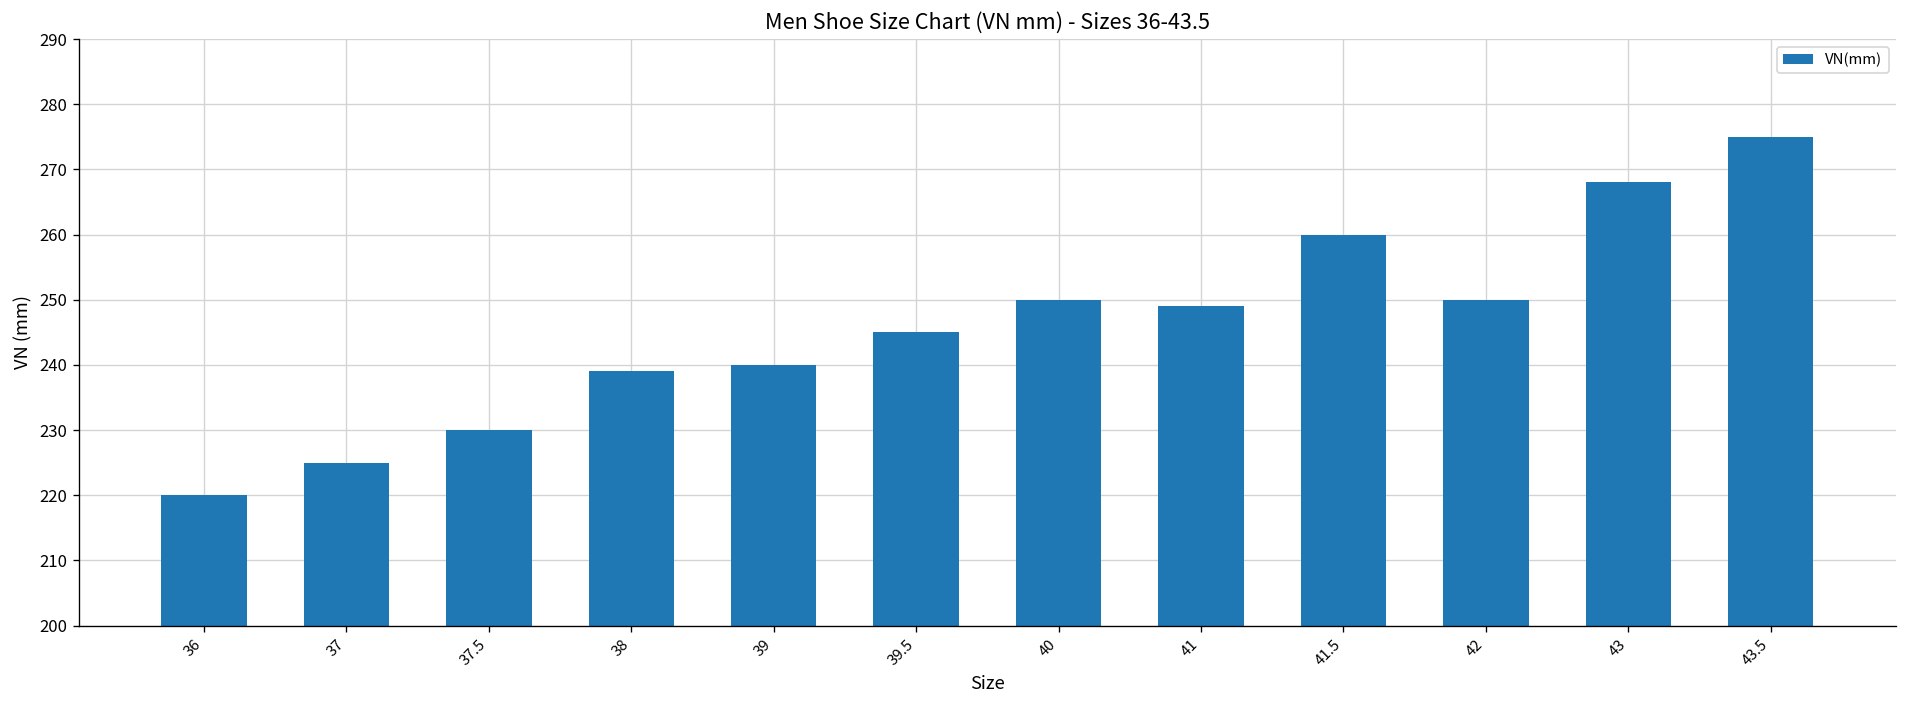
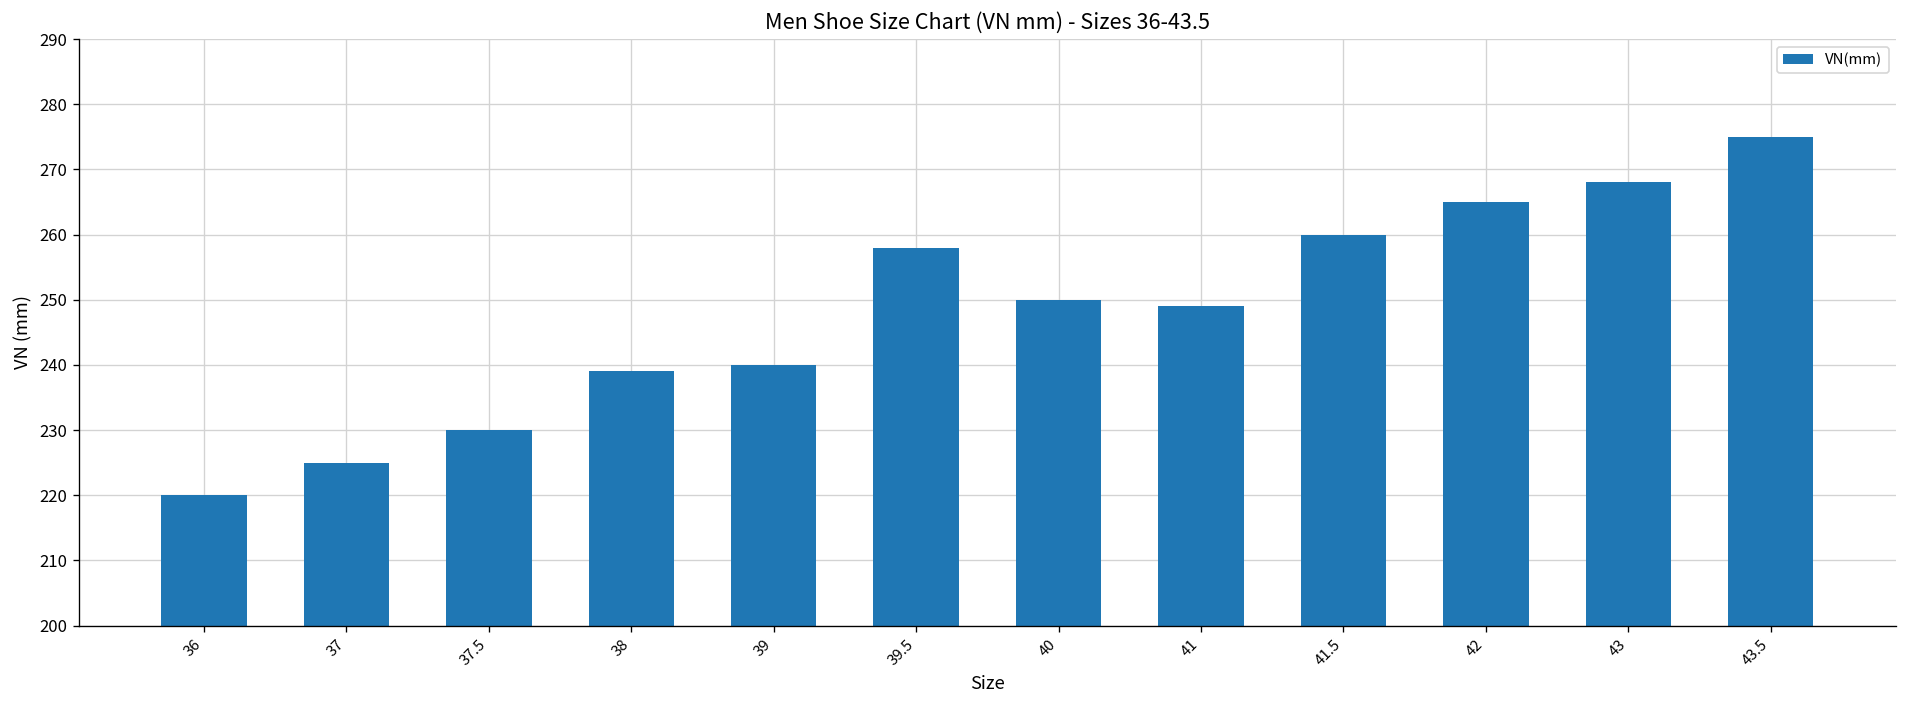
39.5: 245 -> 258
42: 250 -> 265
